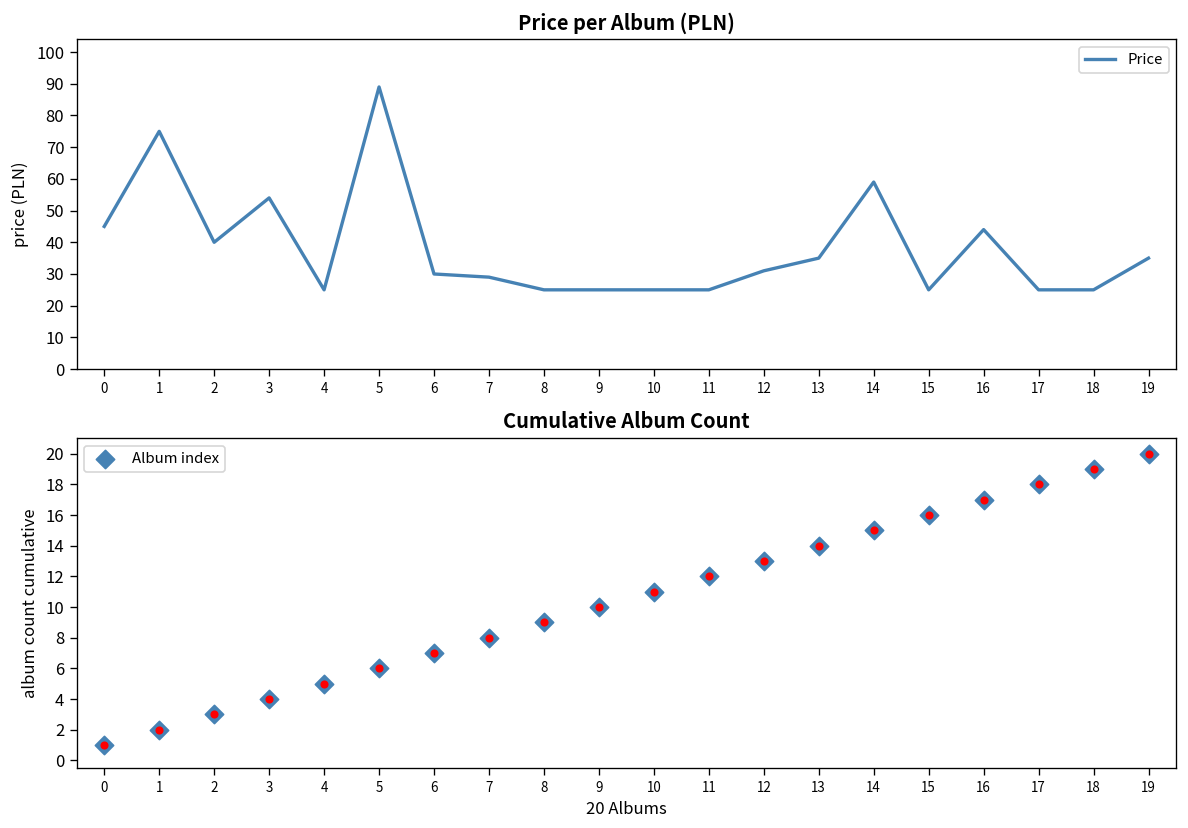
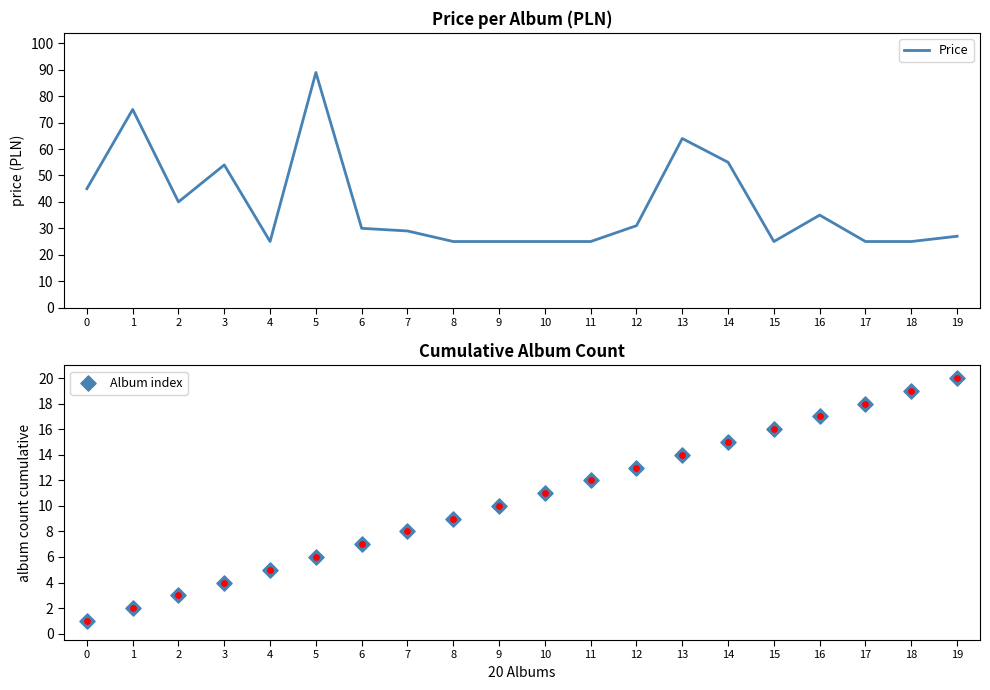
Price per Album (PLN), 13: 35 -> 64
Price per Album (PLN), 14: 59 -> 55
Price per Album (PLN), 16: 44 -> 35
Price per Album (PLN), 19: 35 -> 27
